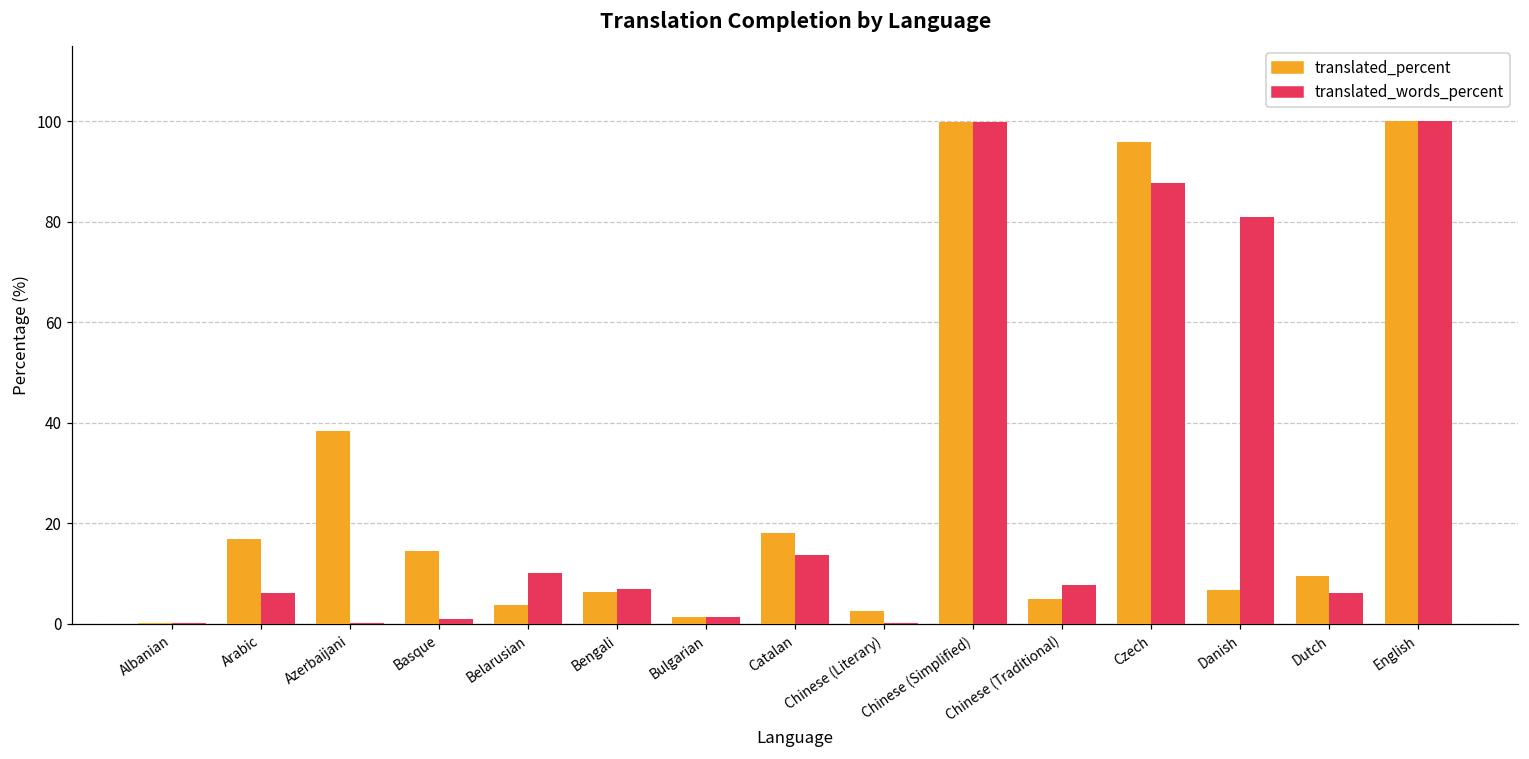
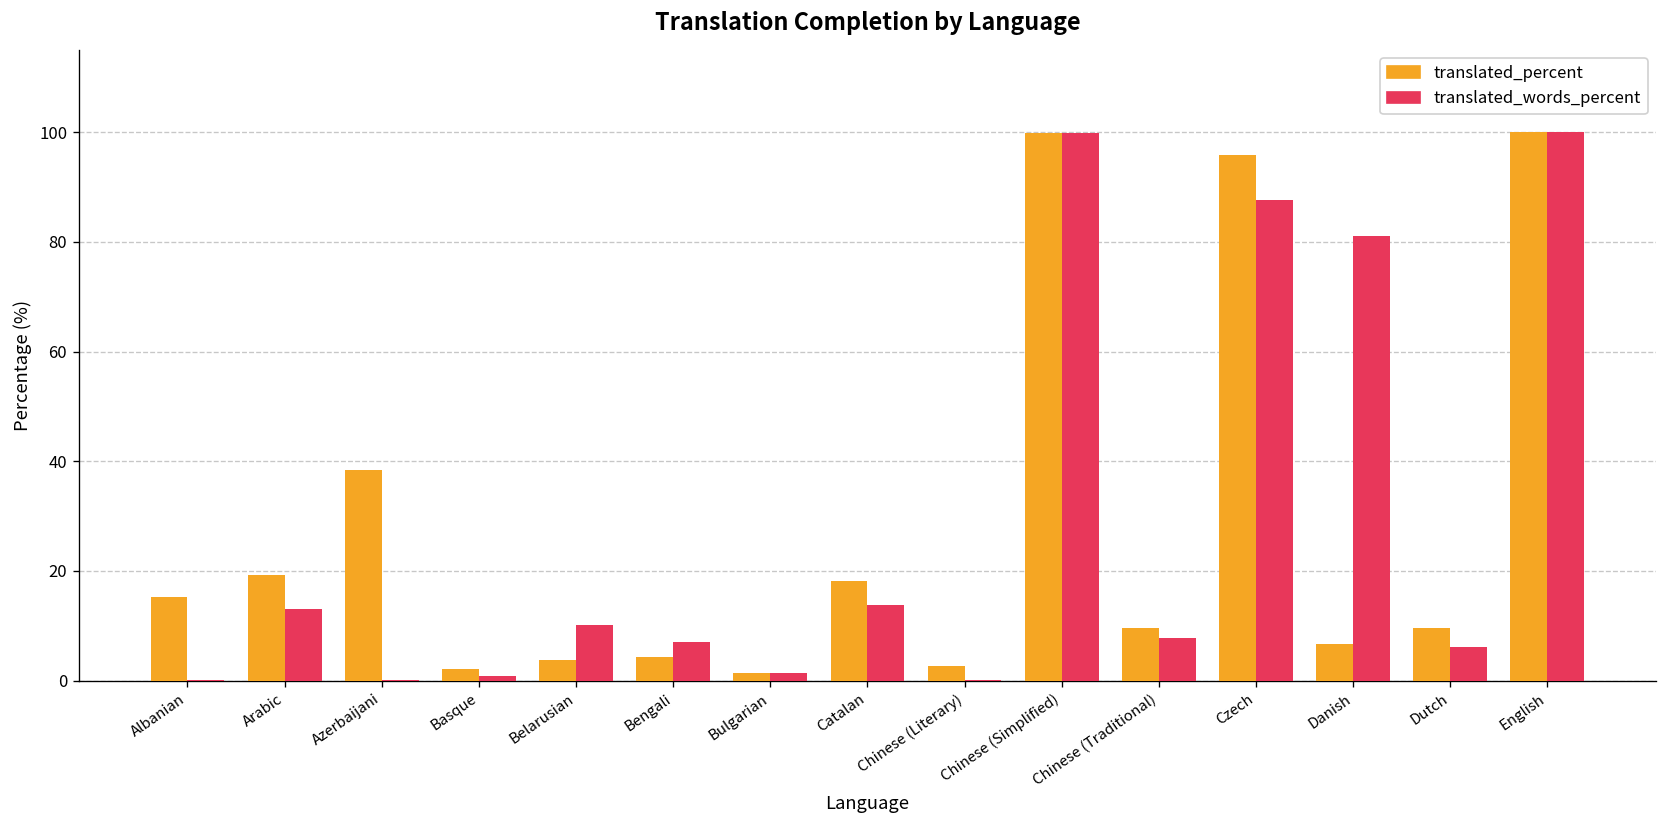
translated_percent, Albanian: 0 -> 15
translated_percent, Arabic: 17 -> 19
translated_words_percent, Arabic: 6 -> 13
translated_percent, Basque: 14 -> 2
translated_percent, Bengali: 6 -> 4
translated_percent, Chinese (Traditional): 5 -> 10
